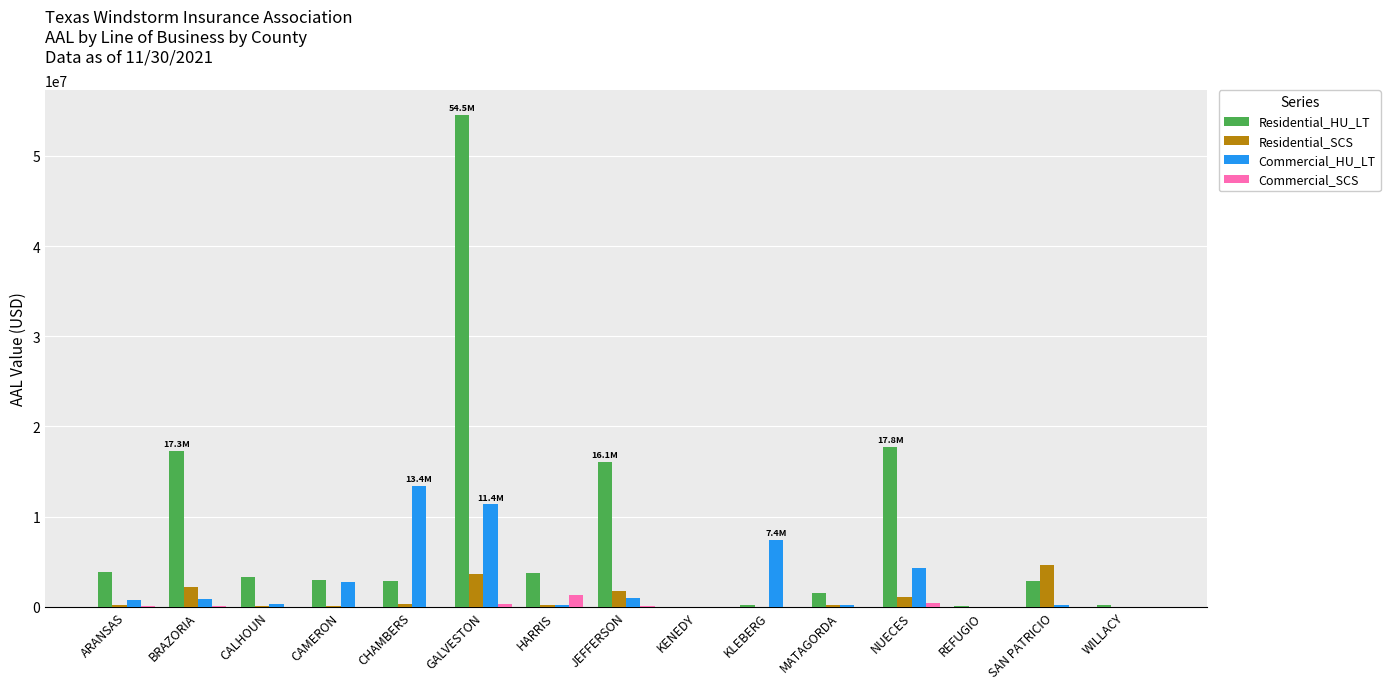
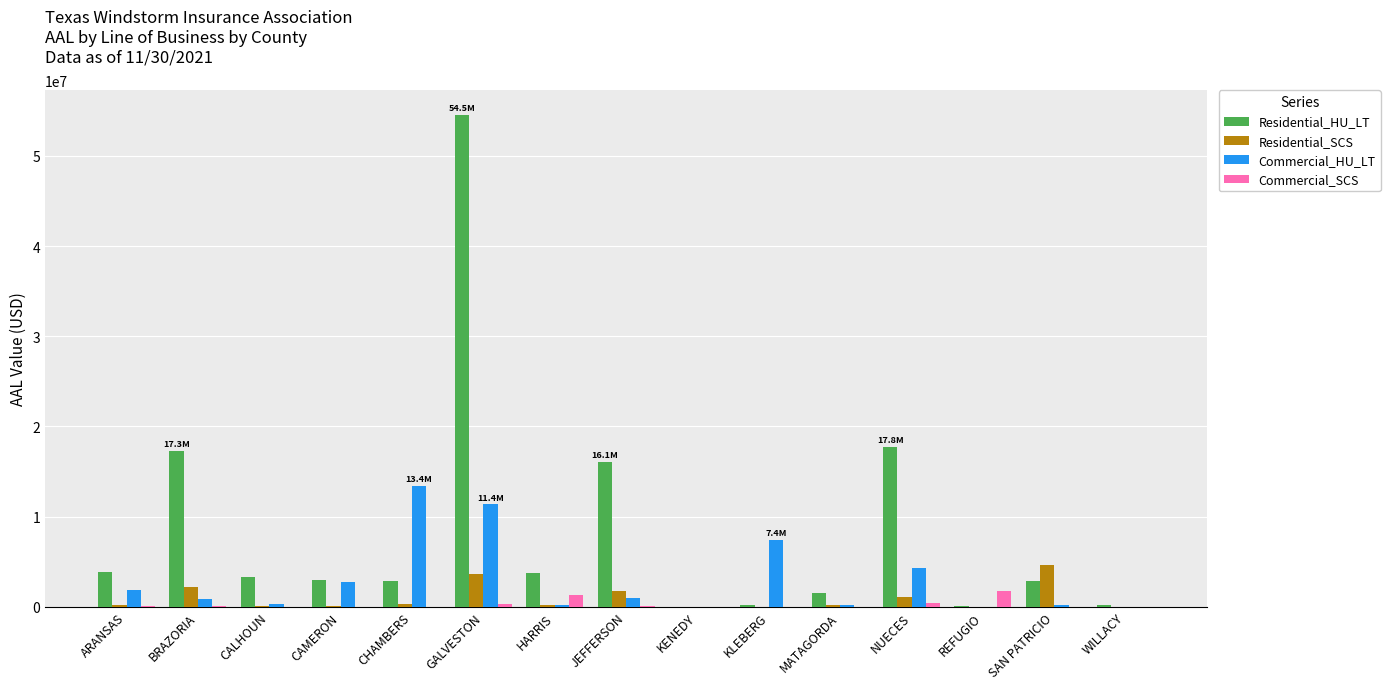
Commercial_HU_LT, ARANSAS: 1000000 -> 2000000
Commercial_SCS, REFUGIO: 0 -> 2000000
